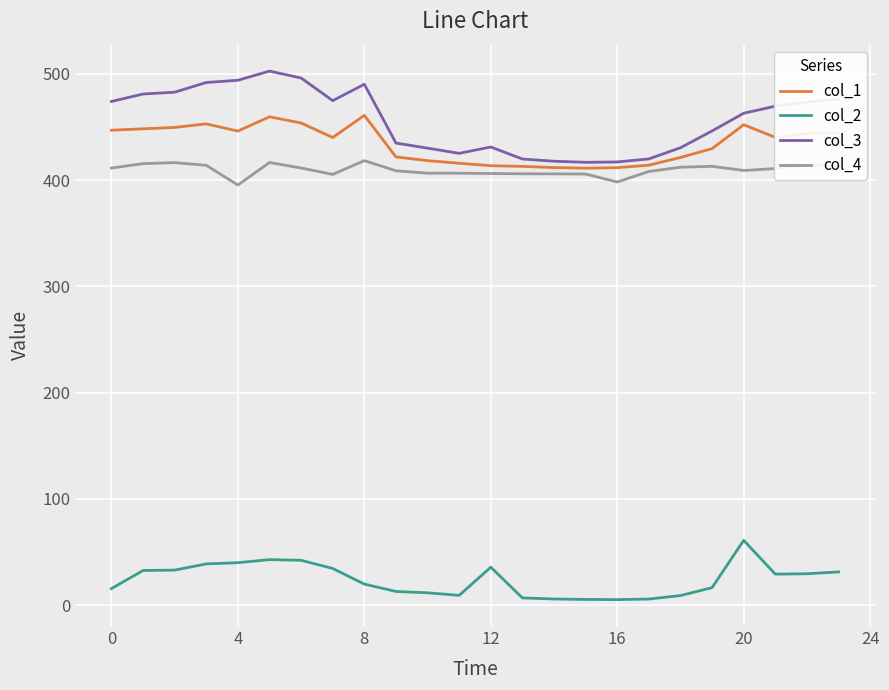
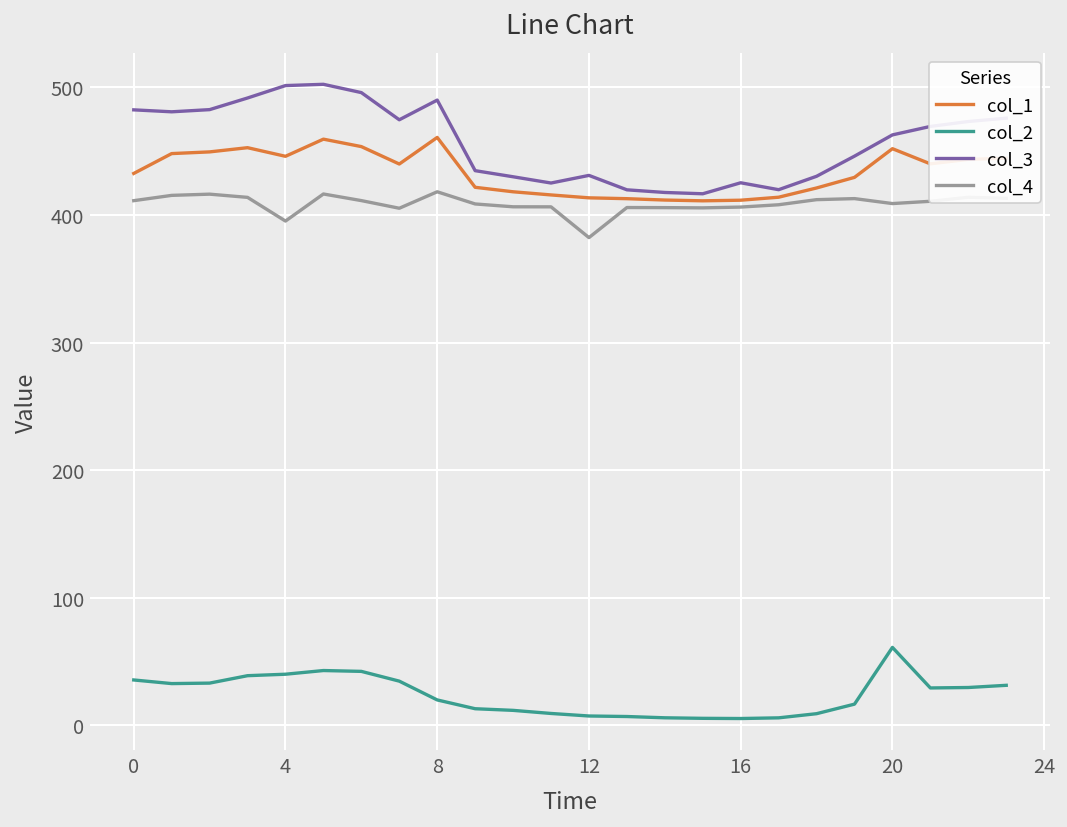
col_1, 0: 447 -> 433
col_2, 0: 16 -> 36
col_3, 0: 474 -> 482
col_3, 4: 494 -> 501
col_2, 12: 36 -> 7
col_4, 12: 406 -> 382
col_3, 16: 417 -> 425
col_4, 16: 398 -> 406
